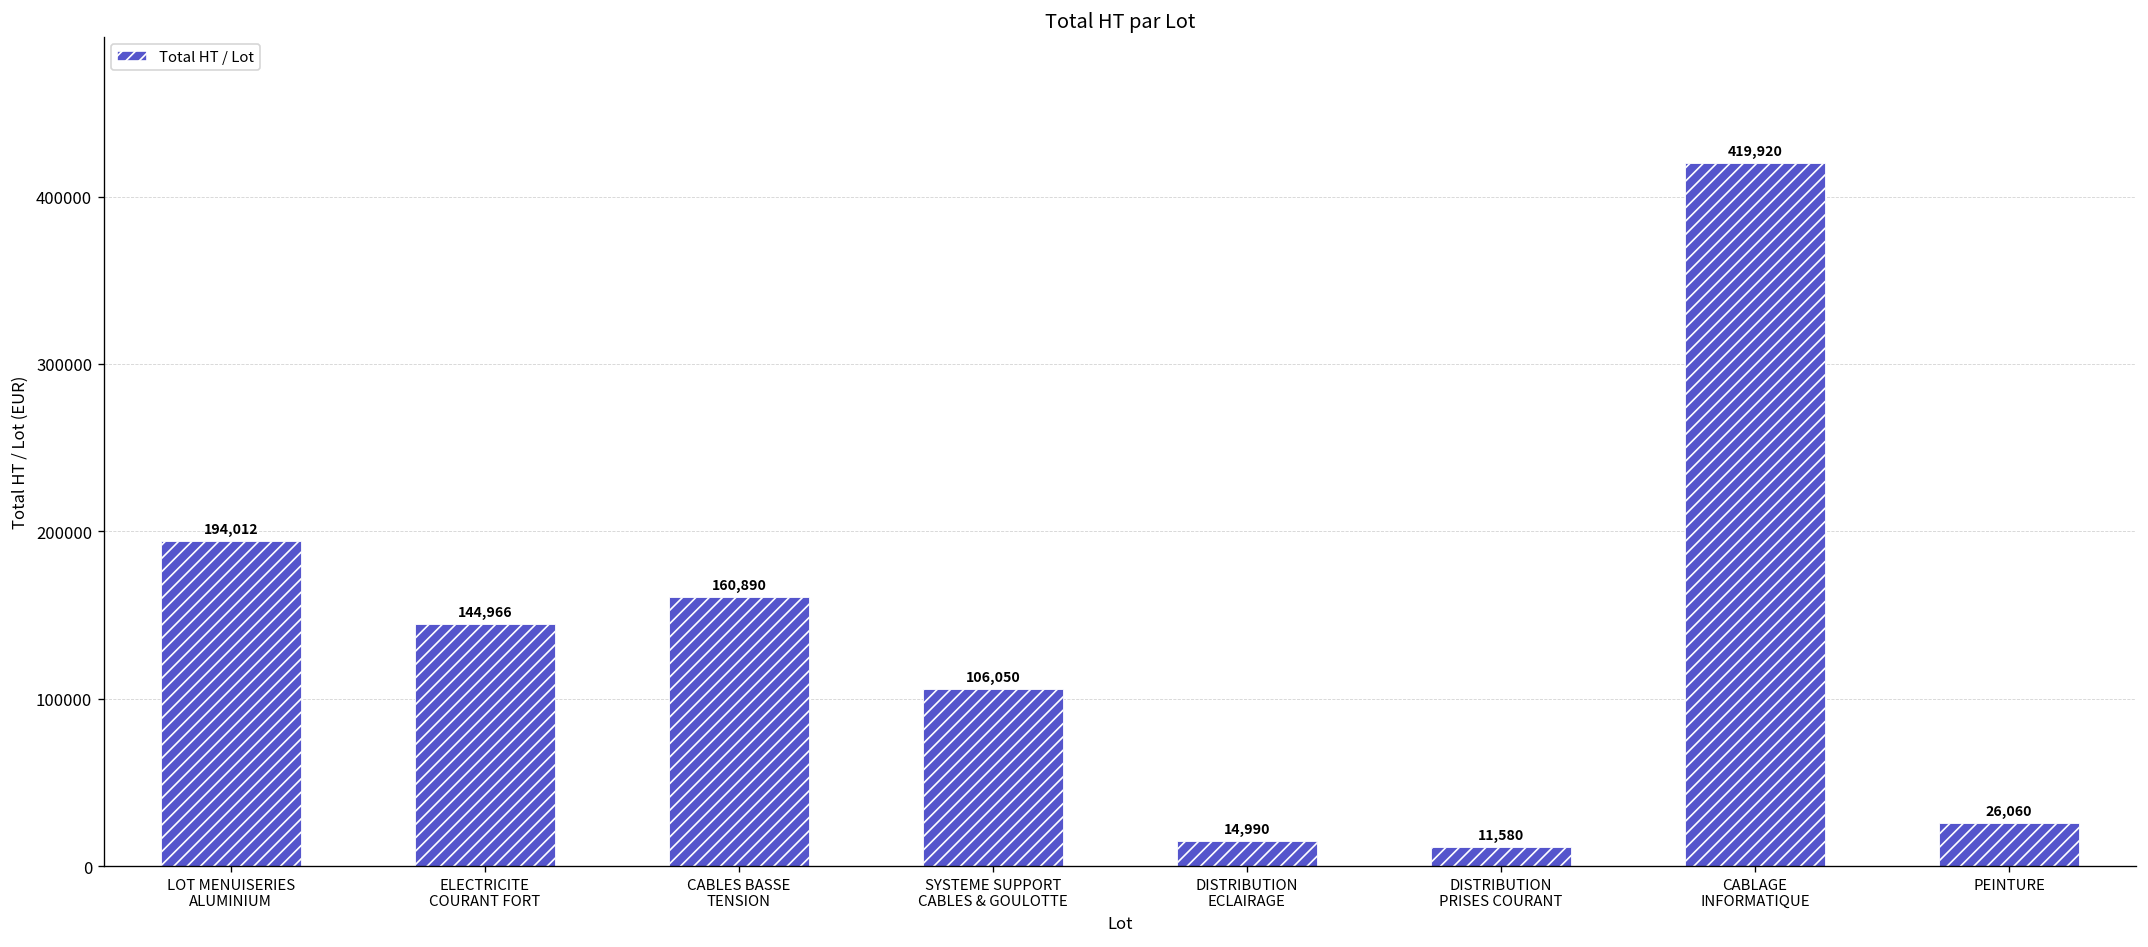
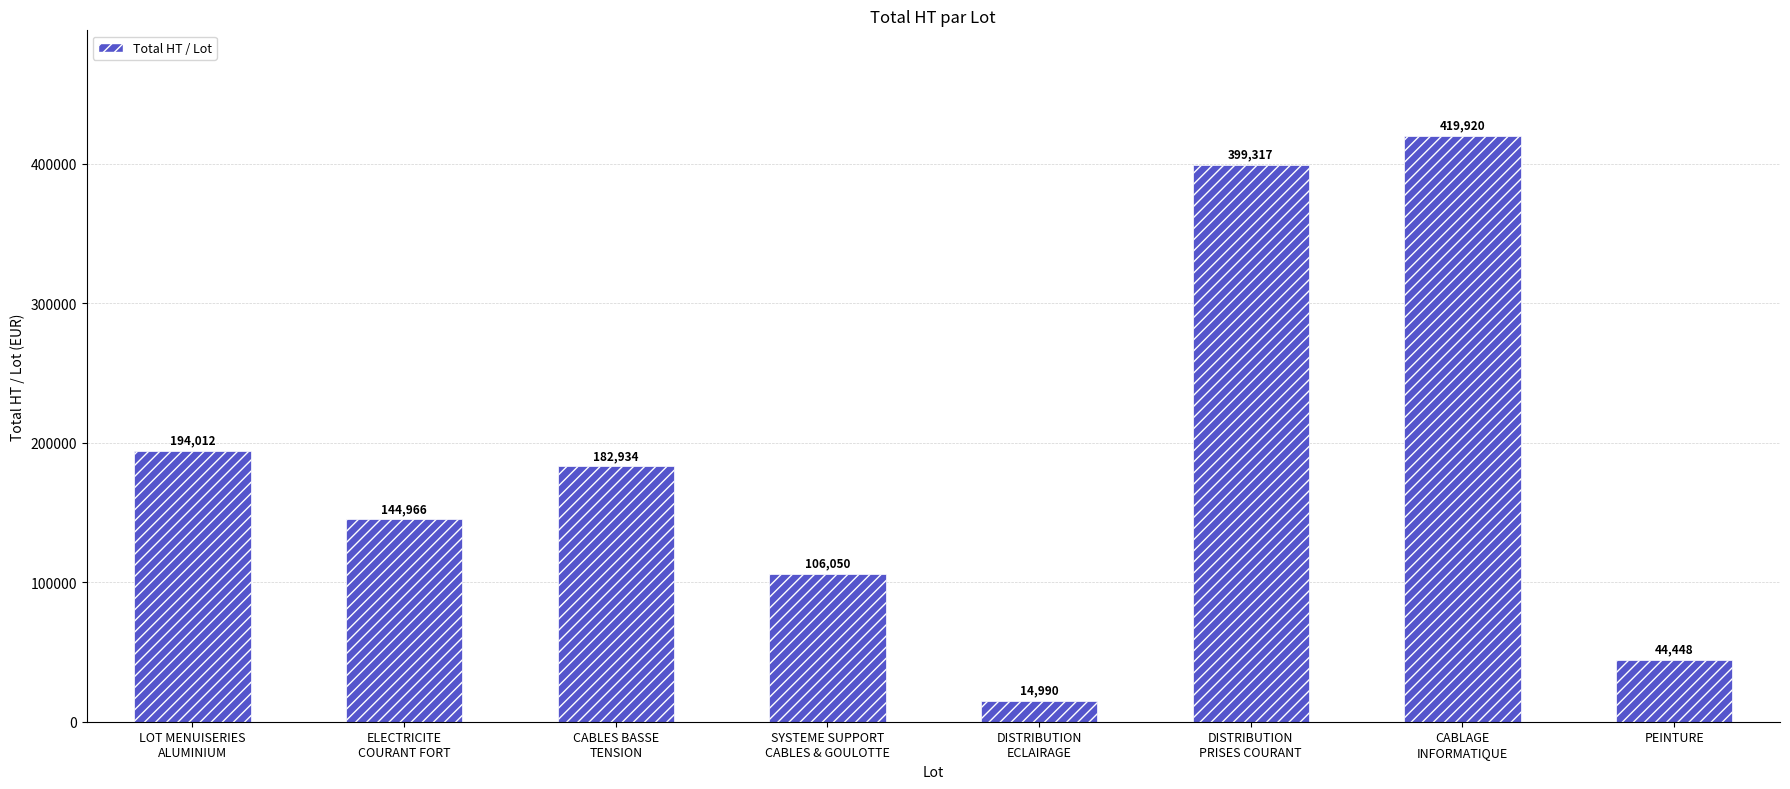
CABLES BASSE TENSION: 160,890 -> 182,934
DISTRIBUTION PRISES COURANT: 11,580 -> 399,317
PEINTURE: 26,060 -> 44,448
